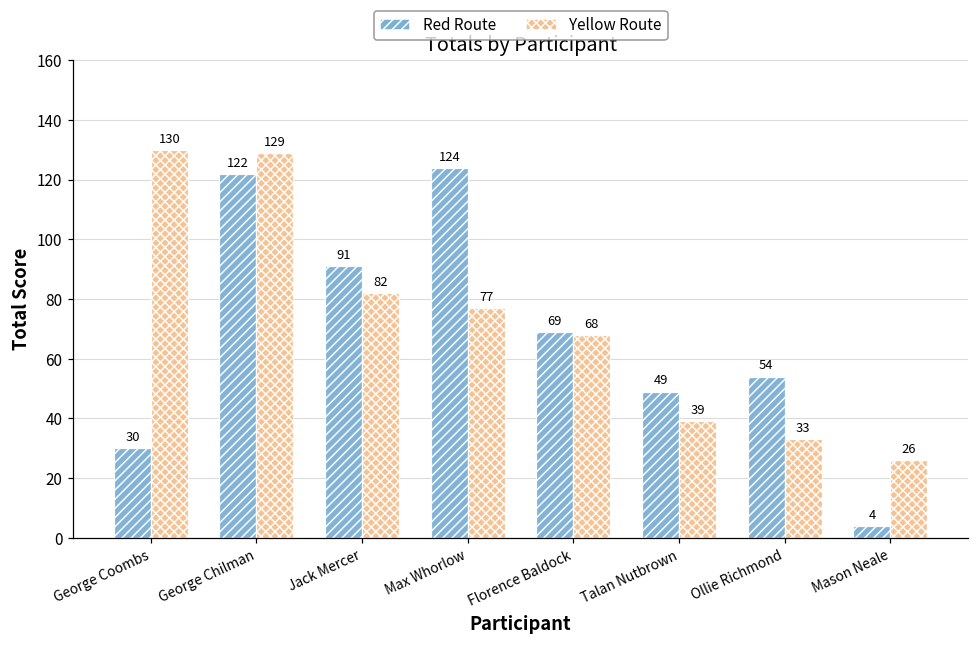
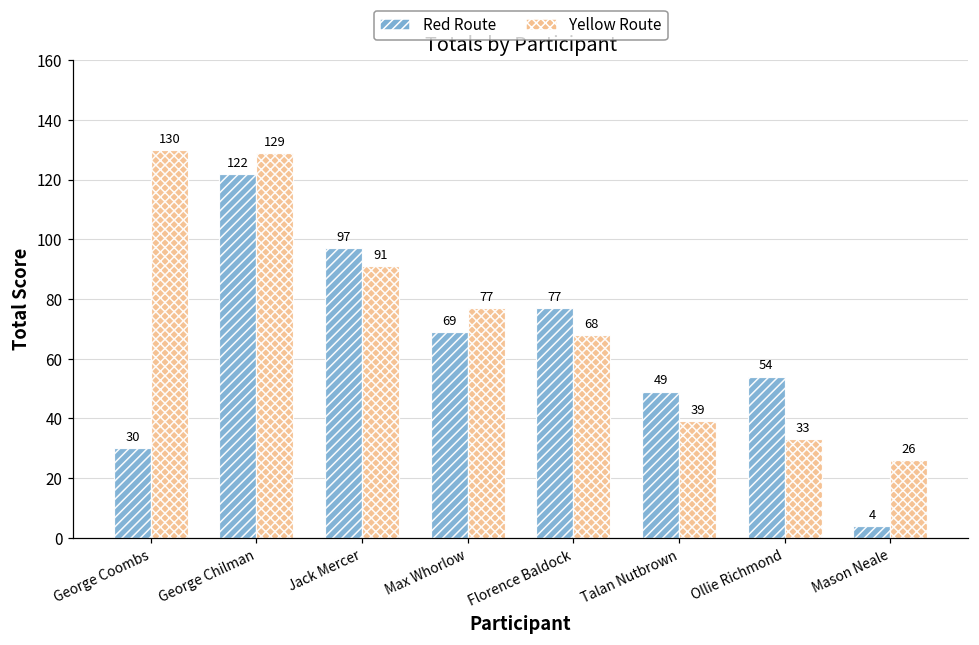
Red Route, Jack Mercer: 91 -> 97
Yellow Route, Jack Mercer: 82 -> 91
Red Route, Max Whorlow: 124 -> 69
Red Route, Florence Baldock: 69 -> 77
